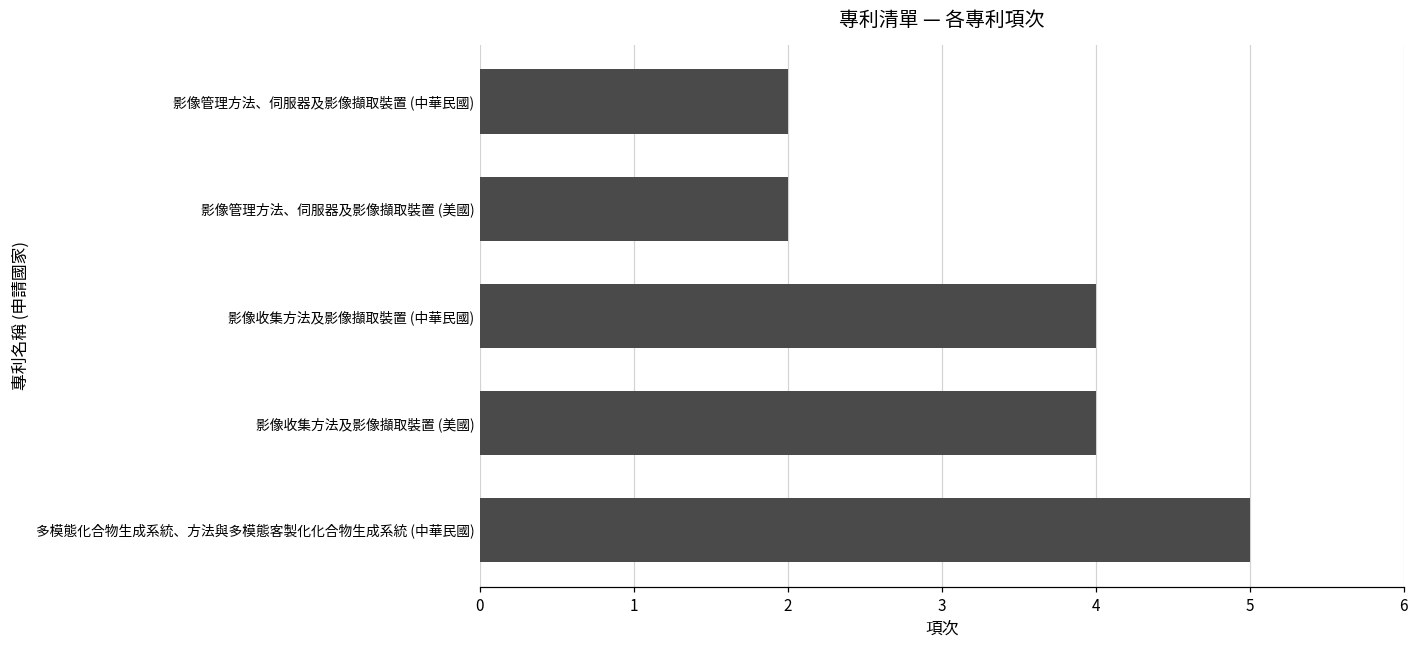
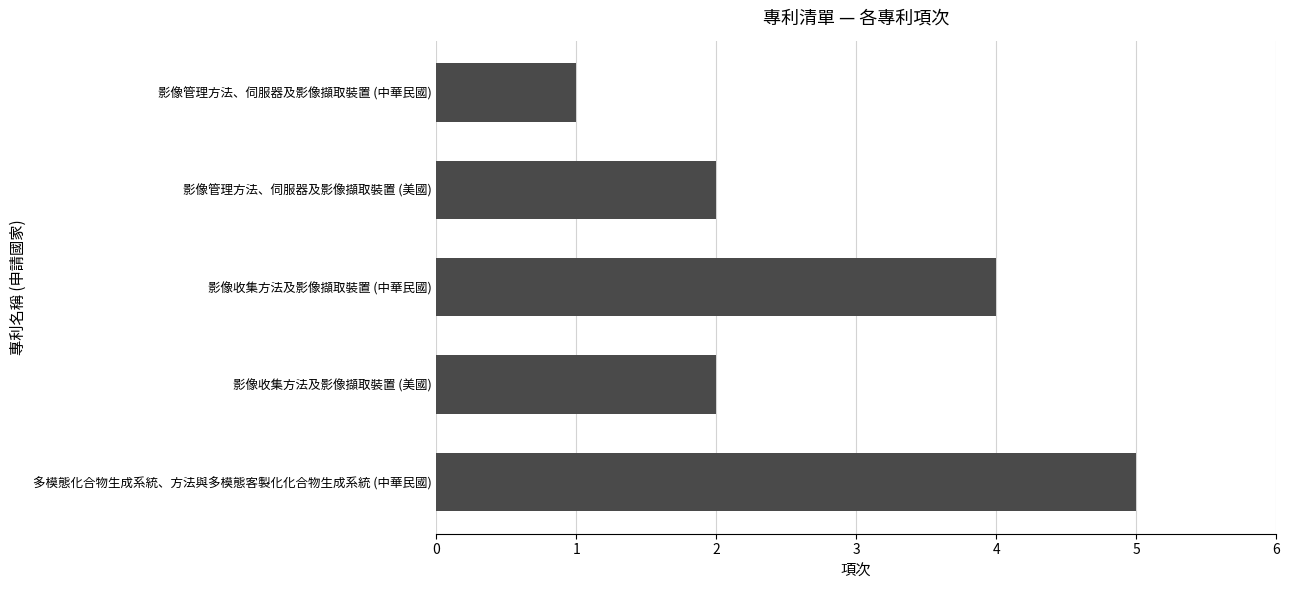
影像管理方法、伺服器及影像擷取裝置 (中華民國): 2 -> 1
影像收集方法及影像擷取裝置 (美國): 4 -> 2
